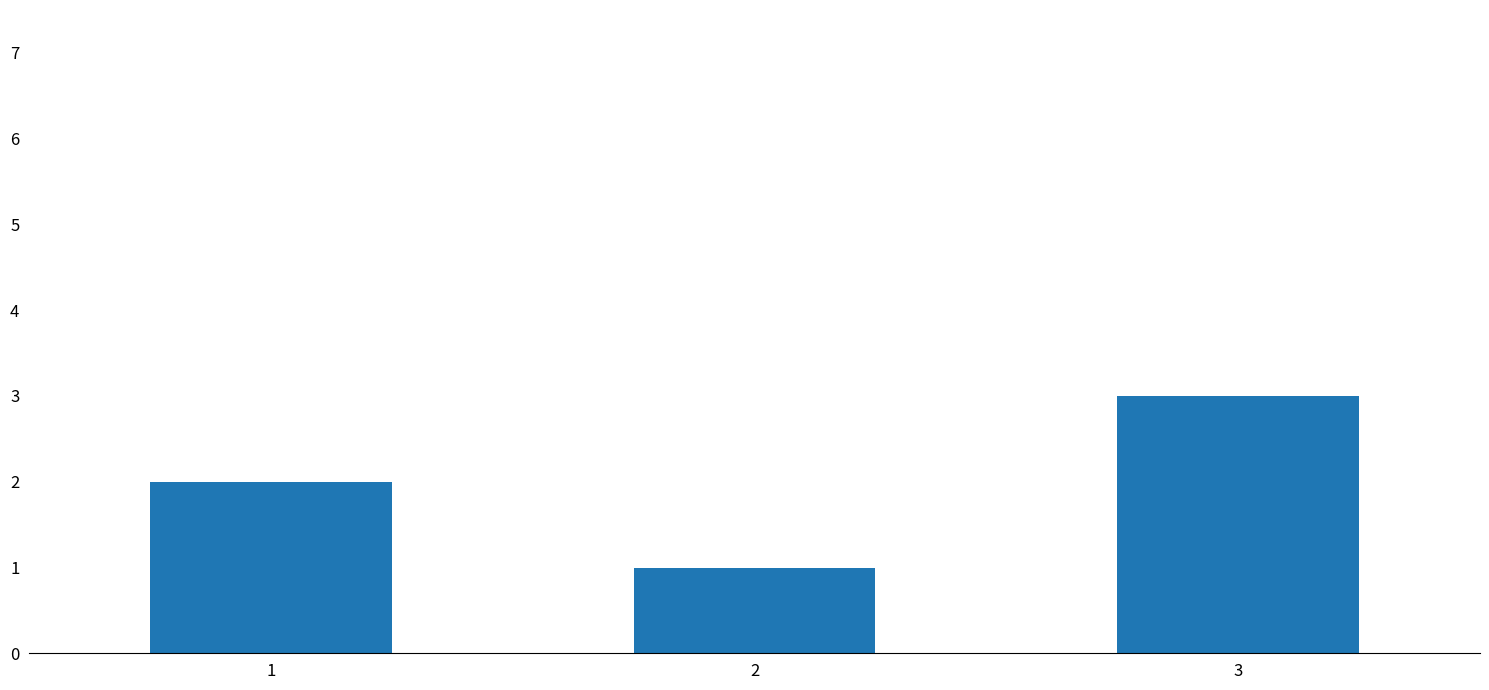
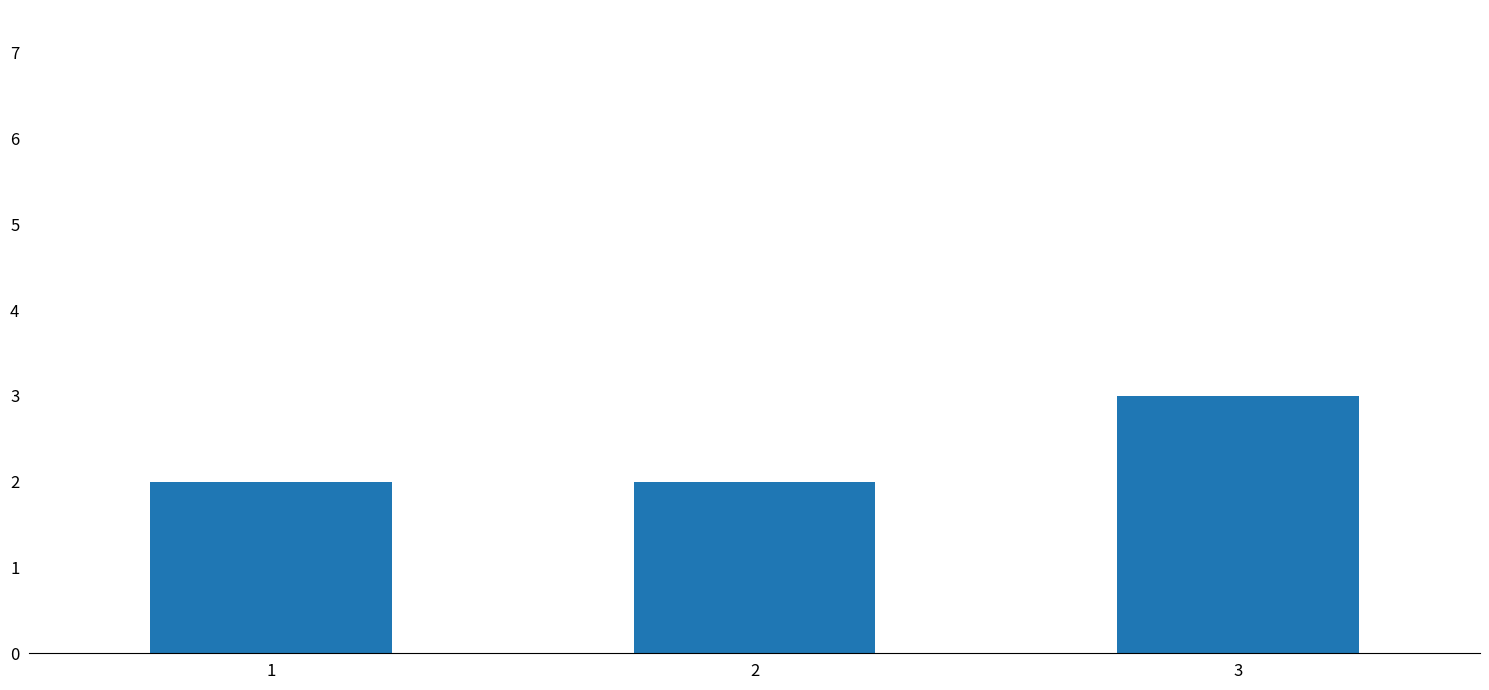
2: 1 -> 2
